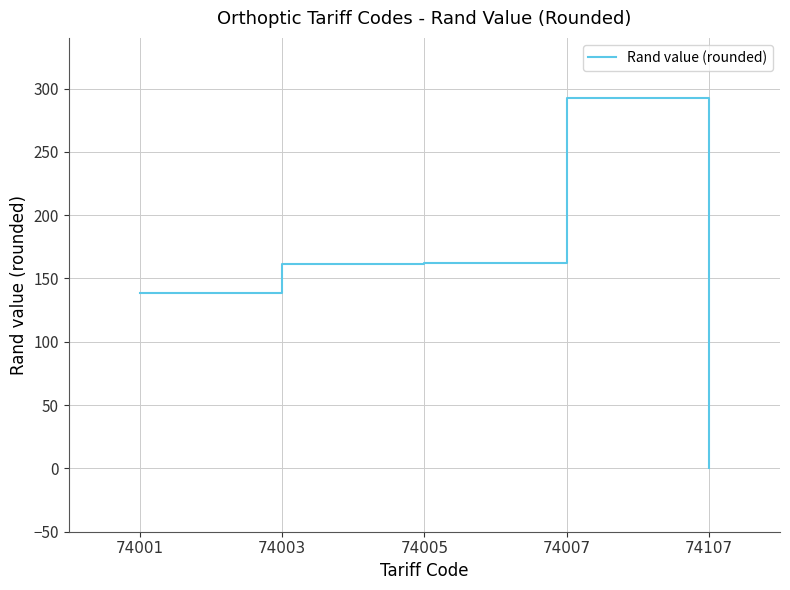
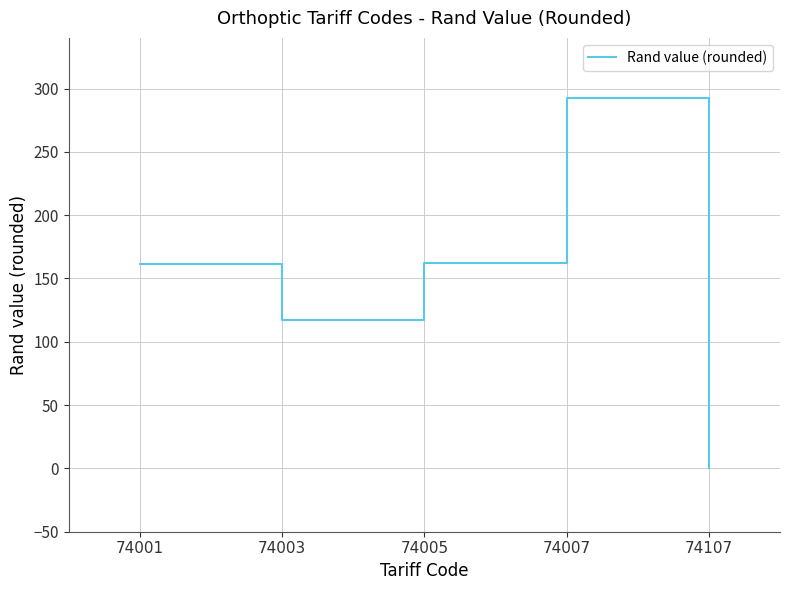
74001: 138 -> 162
74003: 162 -> 117
